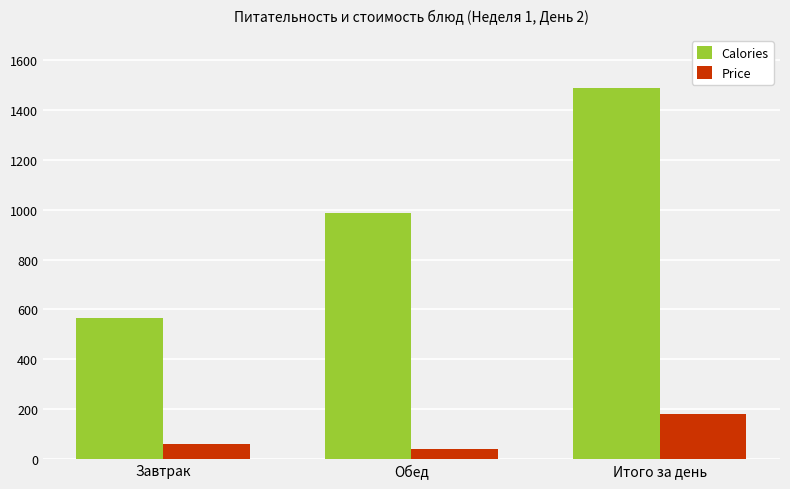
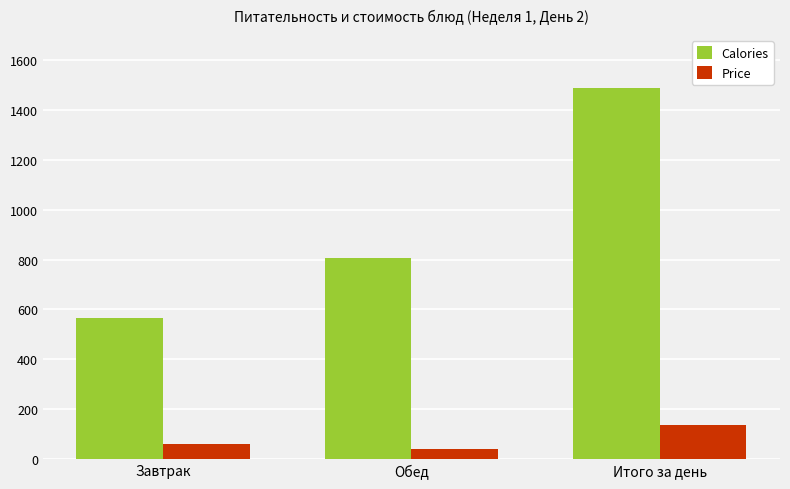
Calories, Обед: 990 -> 810
Price, Итого за день: 180 -> 140
